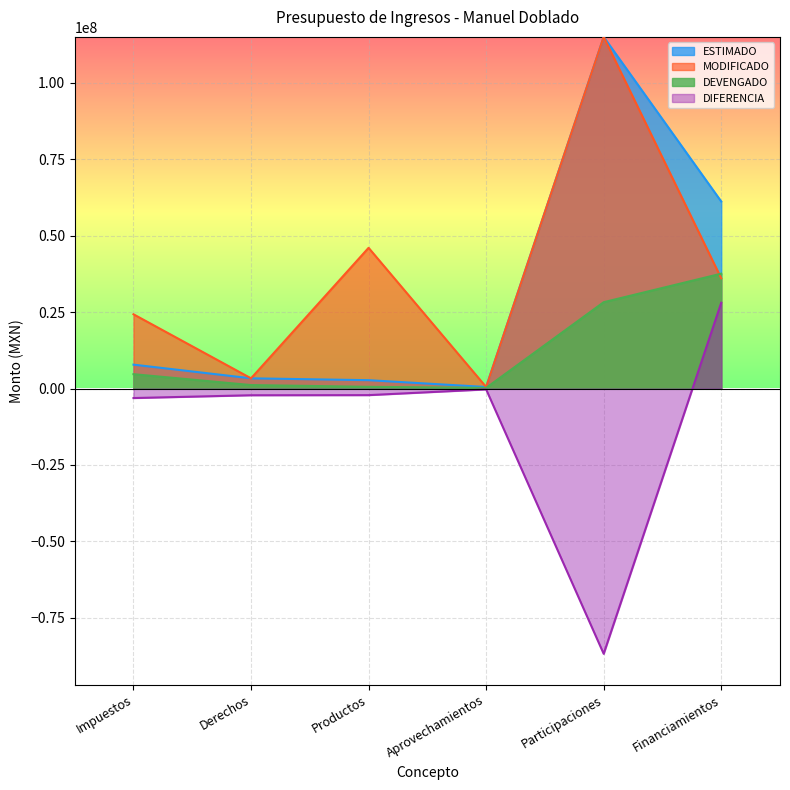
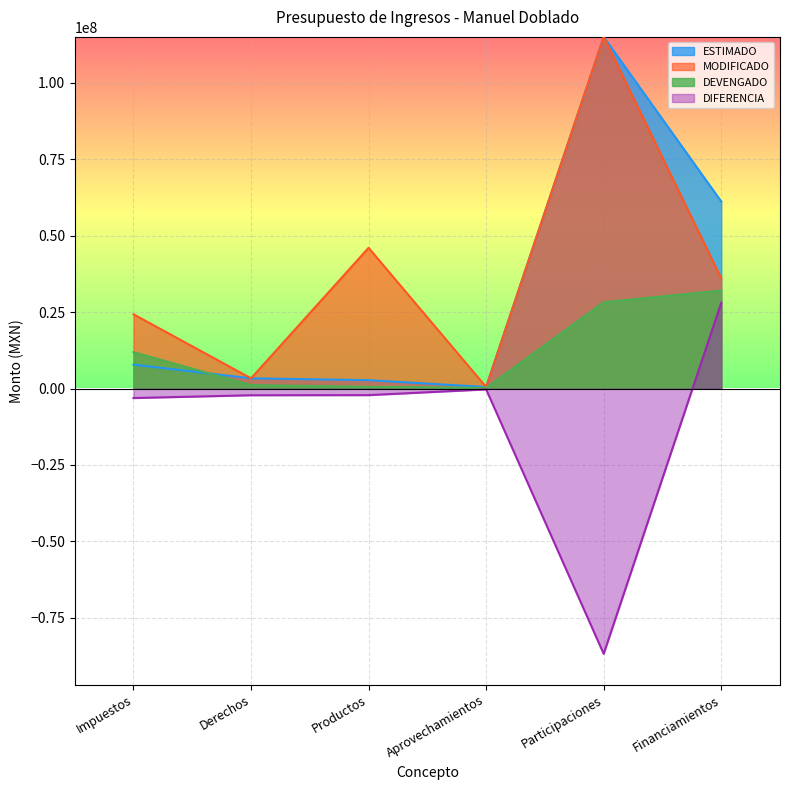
DEVENGADO, Impuestos: 5000000 -> 12000000
DEVENGADO, Financiamientos: 38000000 -> 32000000
